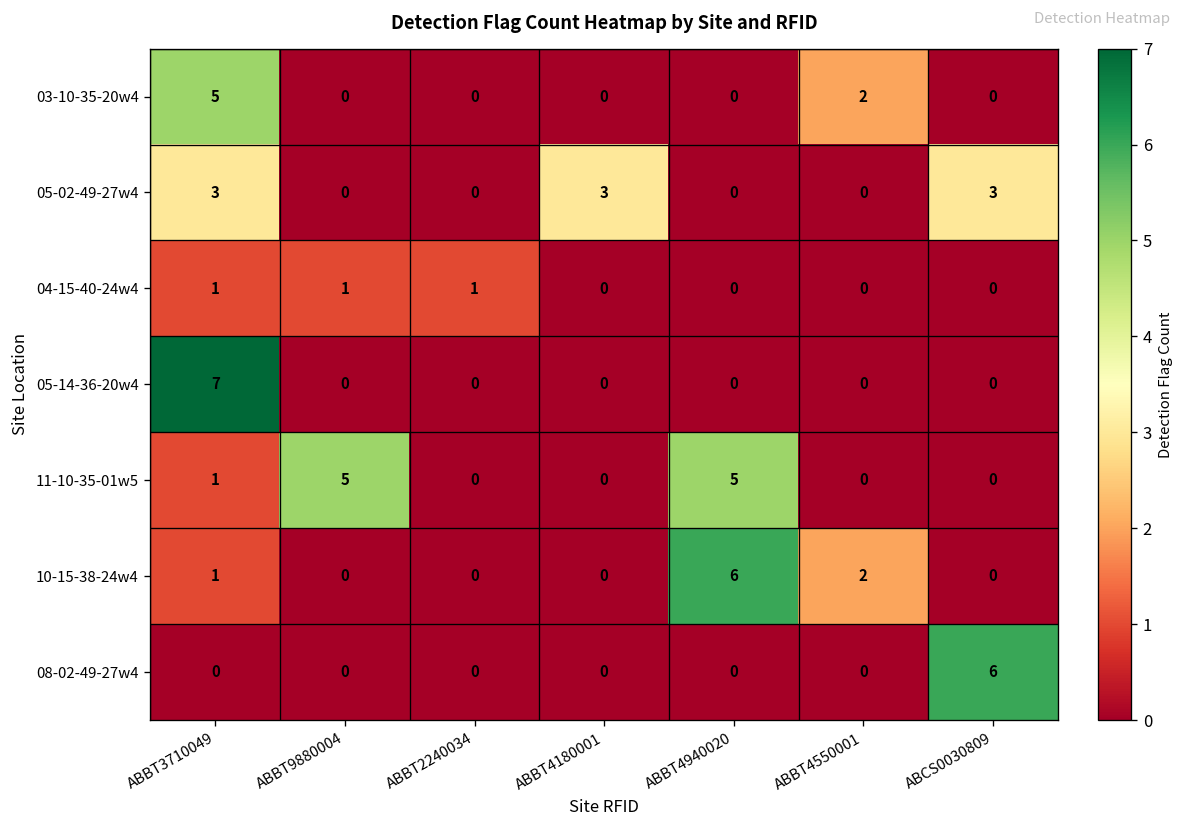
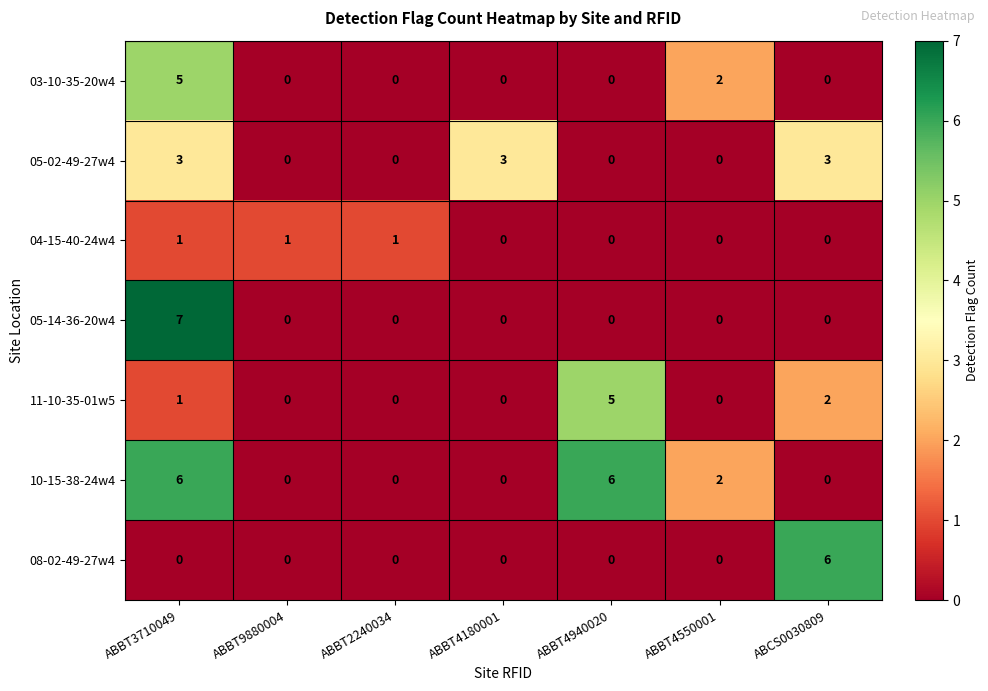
11-10-35-01w5, ABBT9880004: 5 -> 0
11-10-35-01w5, ABCS0030809: 0 -> 2
10-15-38-24w4, ABBT3710049: 1 -> 6
